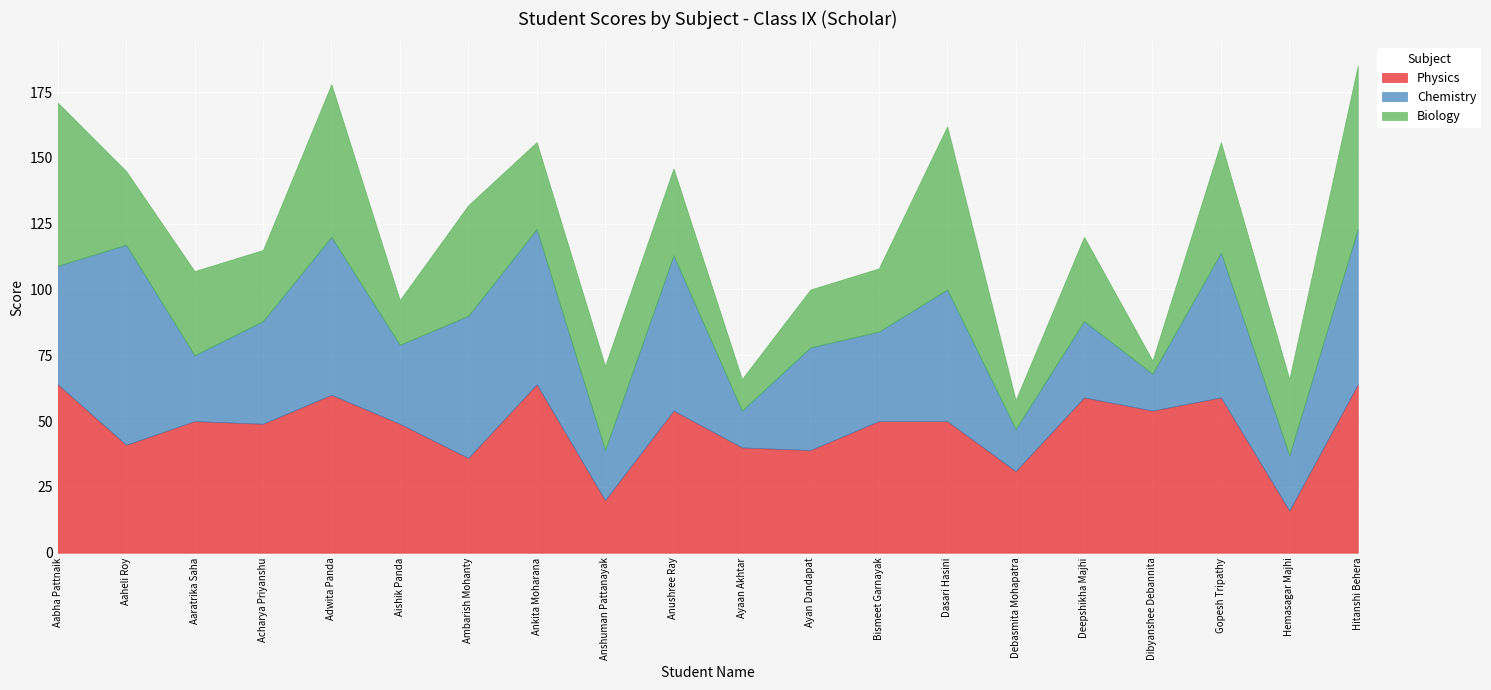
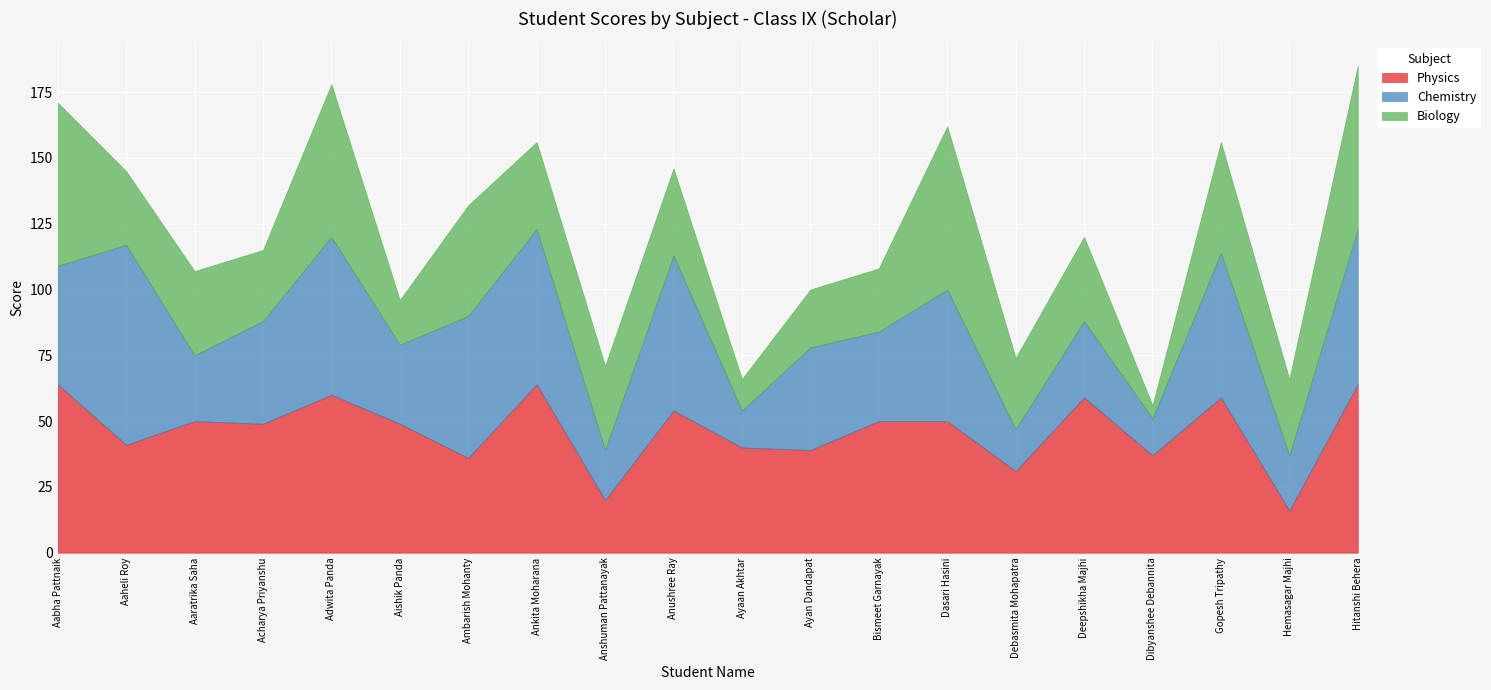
Biology, Debasmita Mohapatra: 11 -> 27
Physics, Dibyanshee Debannita: 54 -> 37
